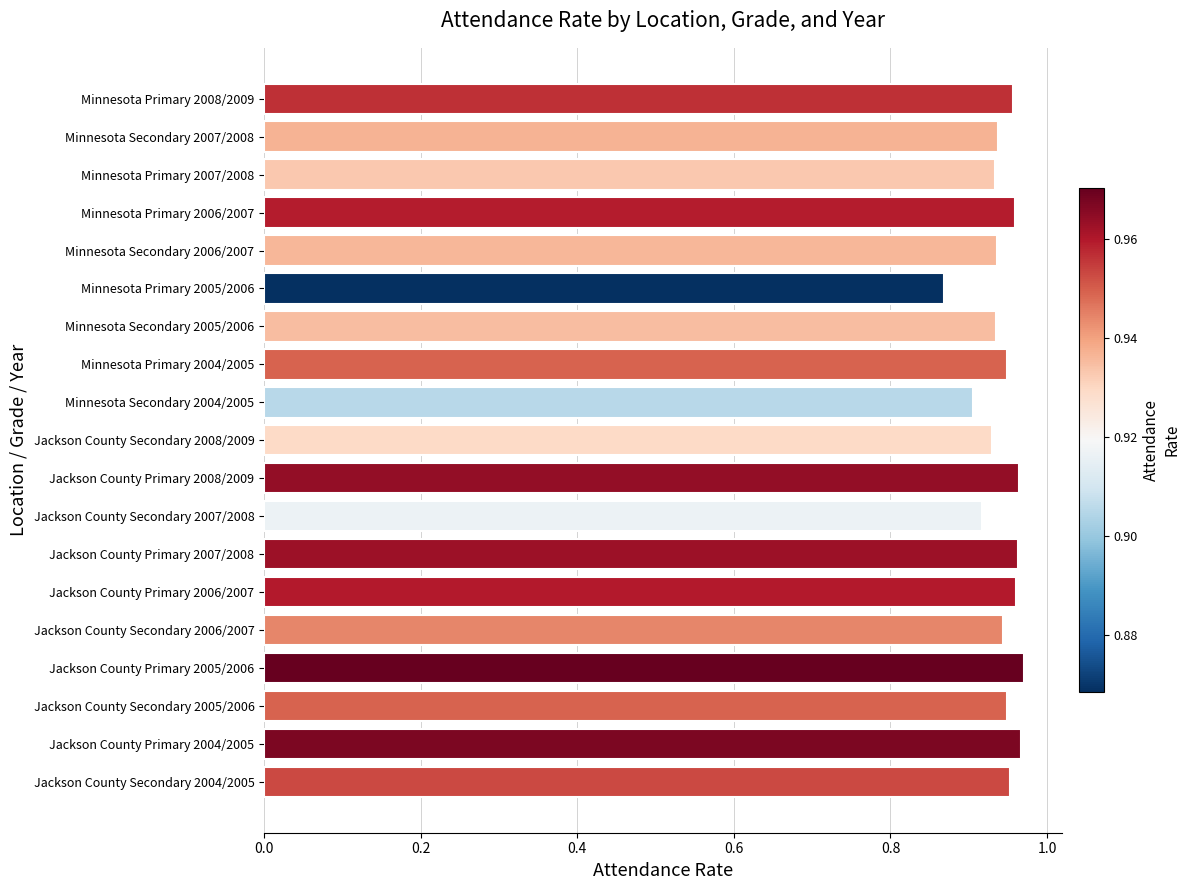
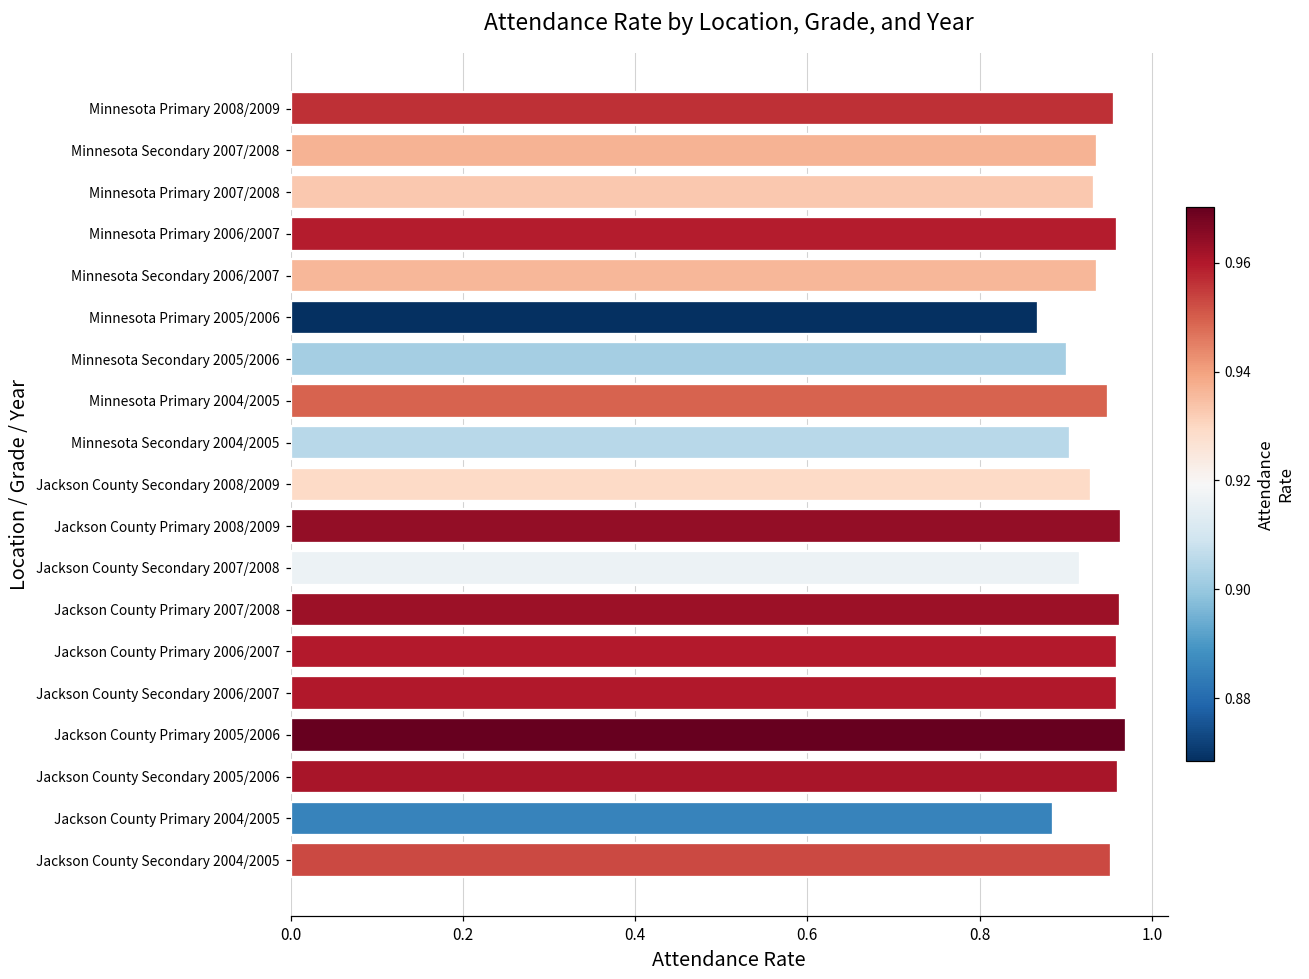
Minnesota Secondary 2005/2006: 0.93 -> 0.90
Jackson County Secondary 2006/2007: 0.94 -> 0.96
Jackson County Secondary 2005/2006: 0.95 -> 0.96
Jackson County Primary 2004/2005: 0.97 -> 0.89
